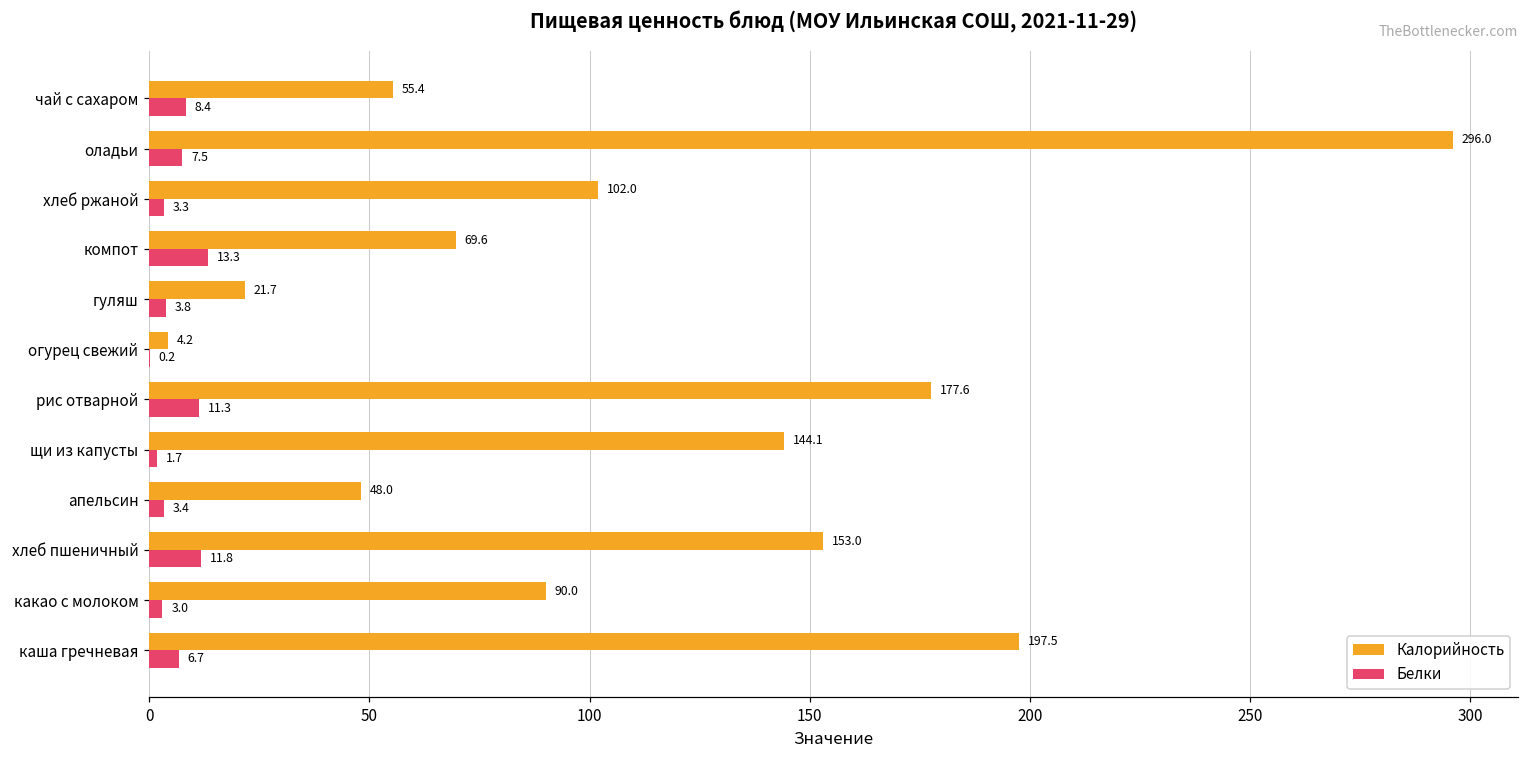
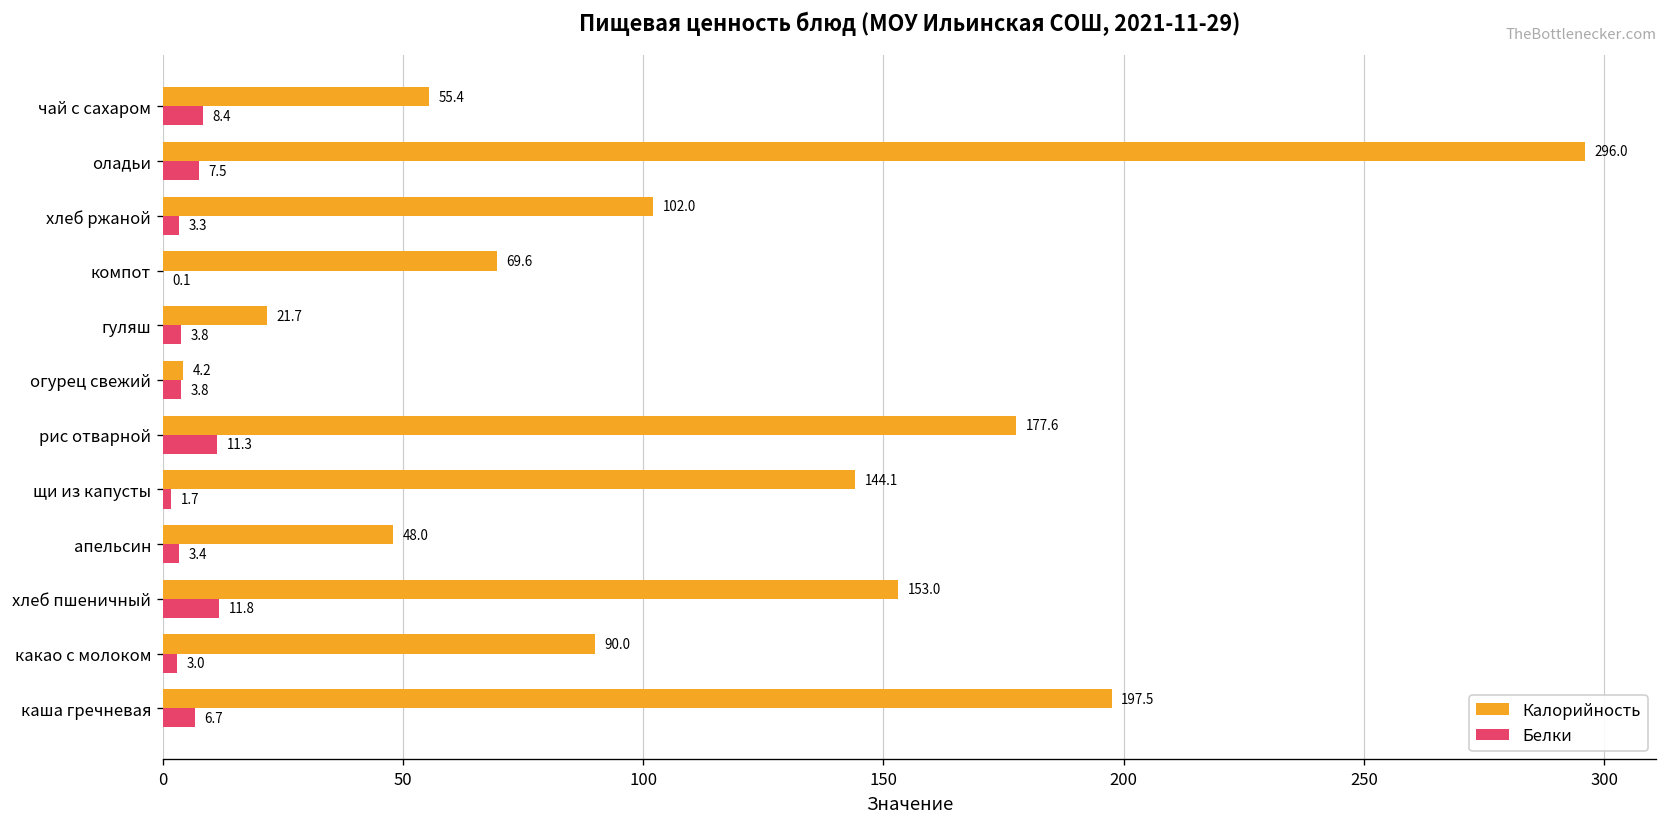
Белки, компот: 13.3 -> 0.1
Белки, огурец свежий: 0.2 -> 3.8
